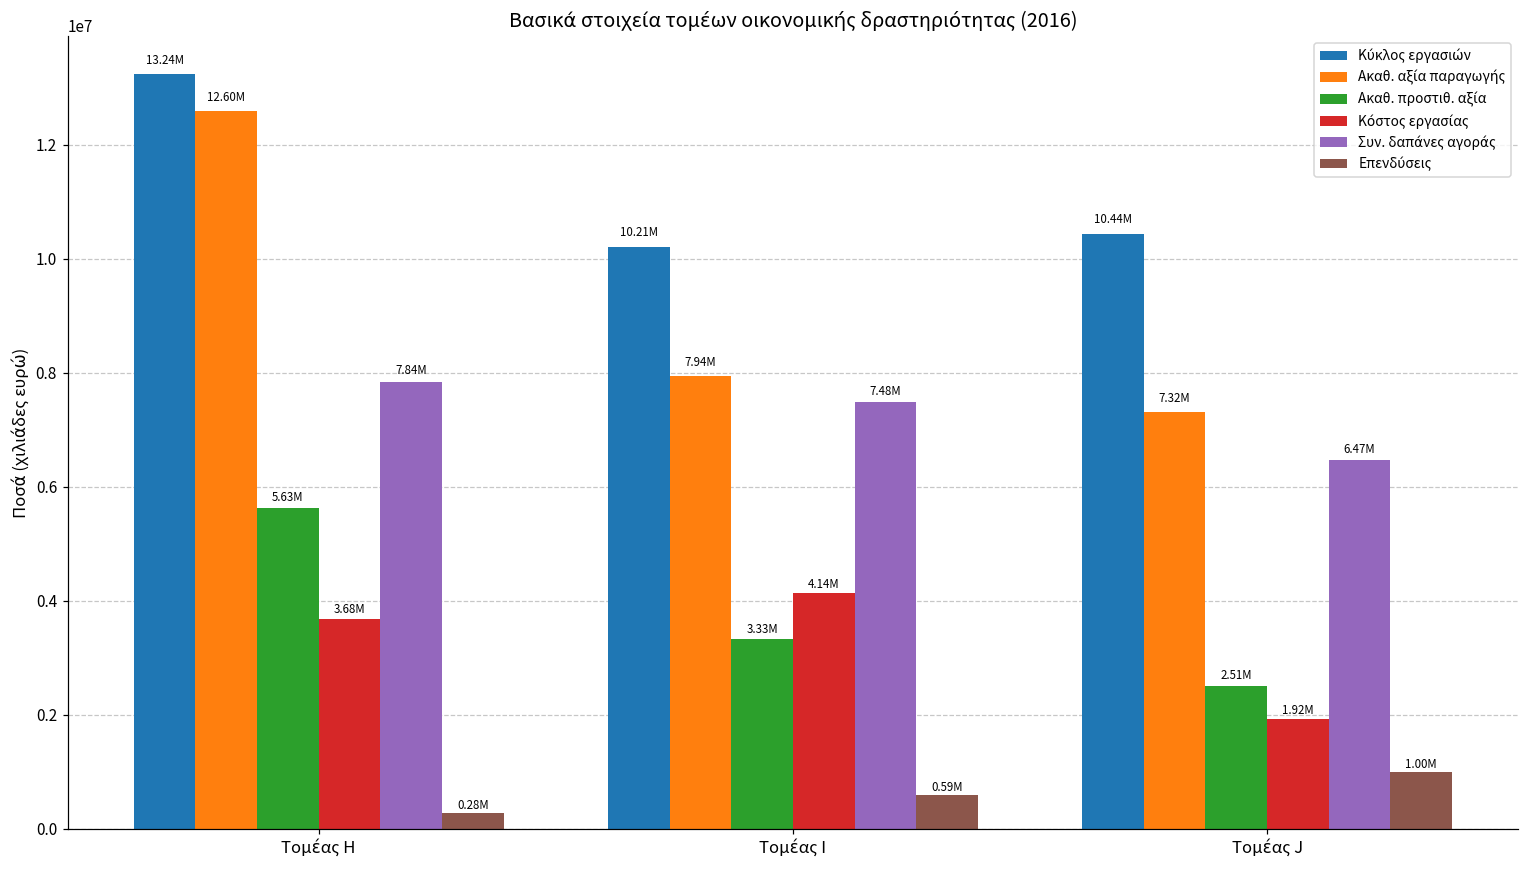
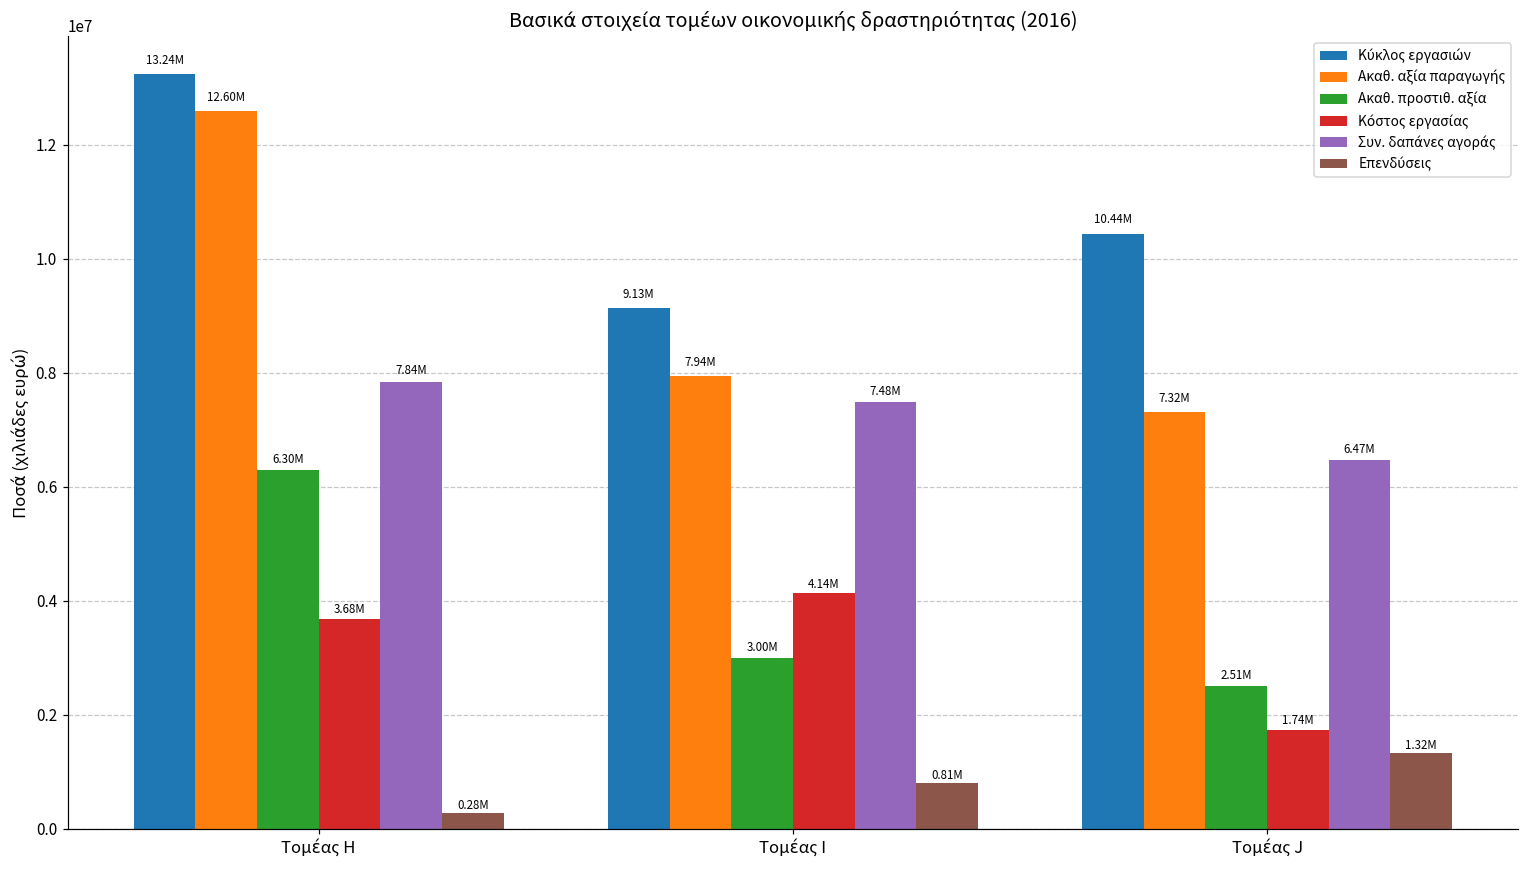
Ακαθ. προστιθ. αξία, Τομέας H: 5.63M -> 6.30M
Κύκλος εργασιών, Τομέας I: 10.21M -> 9.13M
Ακαθ. προστιθ. αξία, Τομέας I: 3.33M -> 3.00M
Επενδύσεις, Τομέας I: 0.59M -> 0.81M
Κόστος εργασίας, Τομέας J: 1.92M -> 1.74M
Επενδύσεις, Τομέας J: 1.00M -> 1.32M
